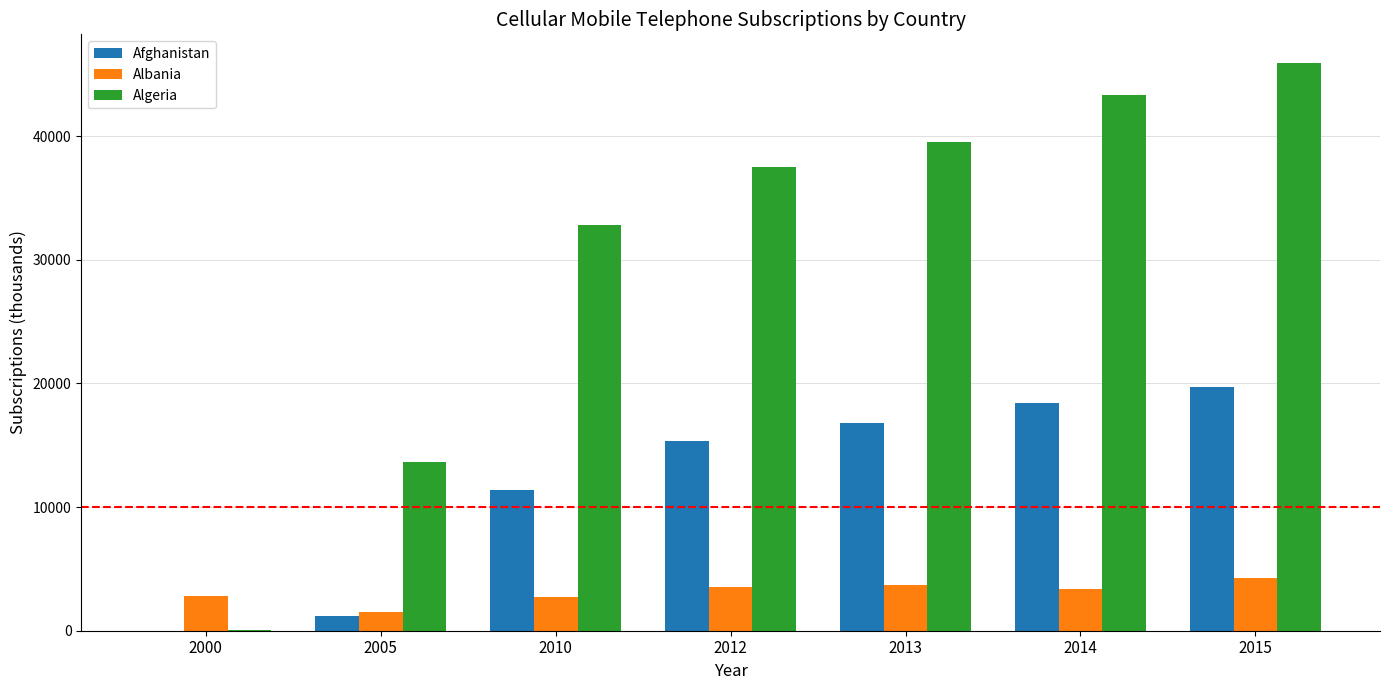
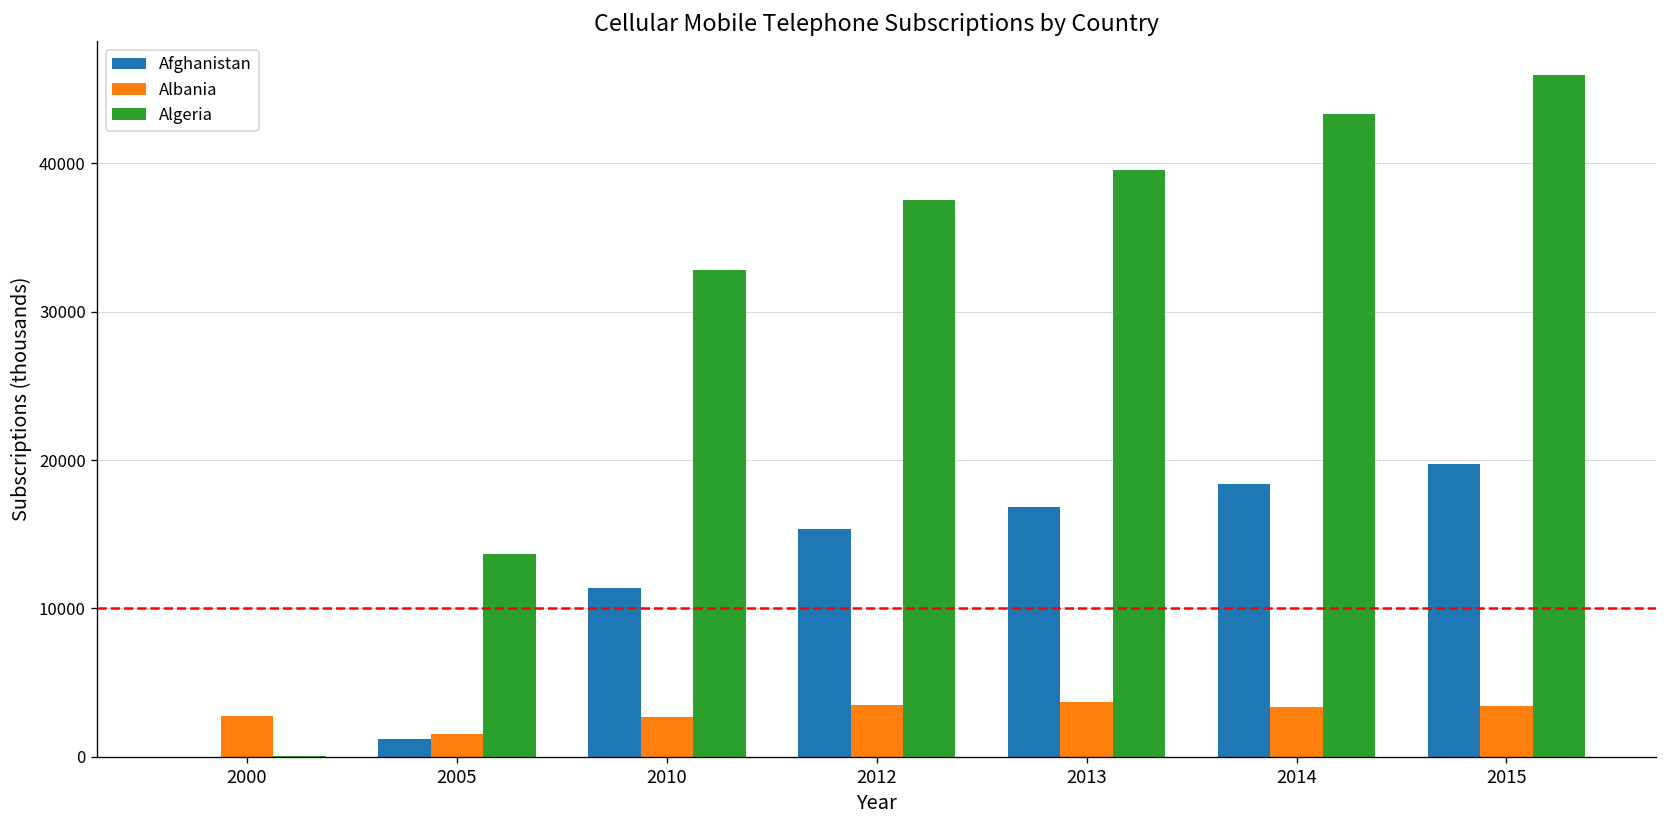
Albania, 2015: 4200 -> 3400
